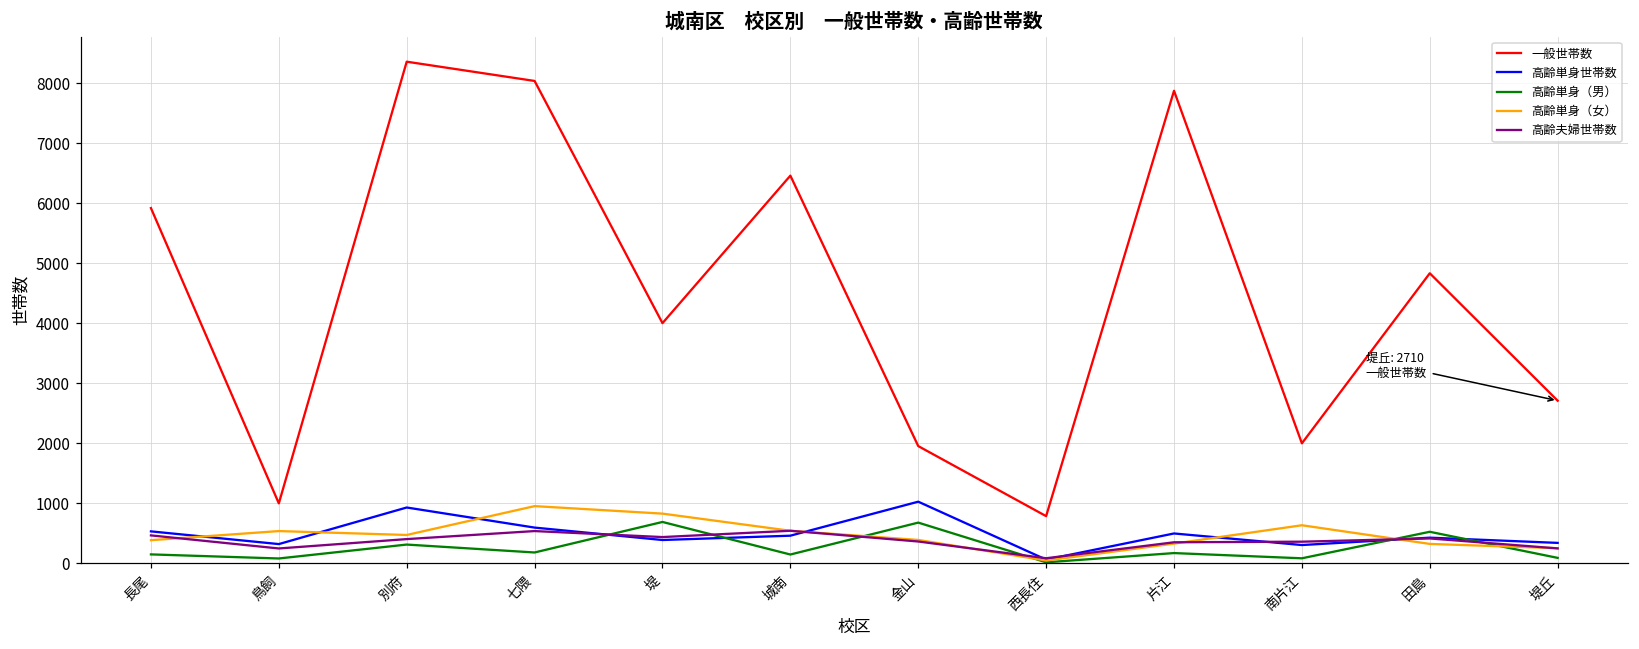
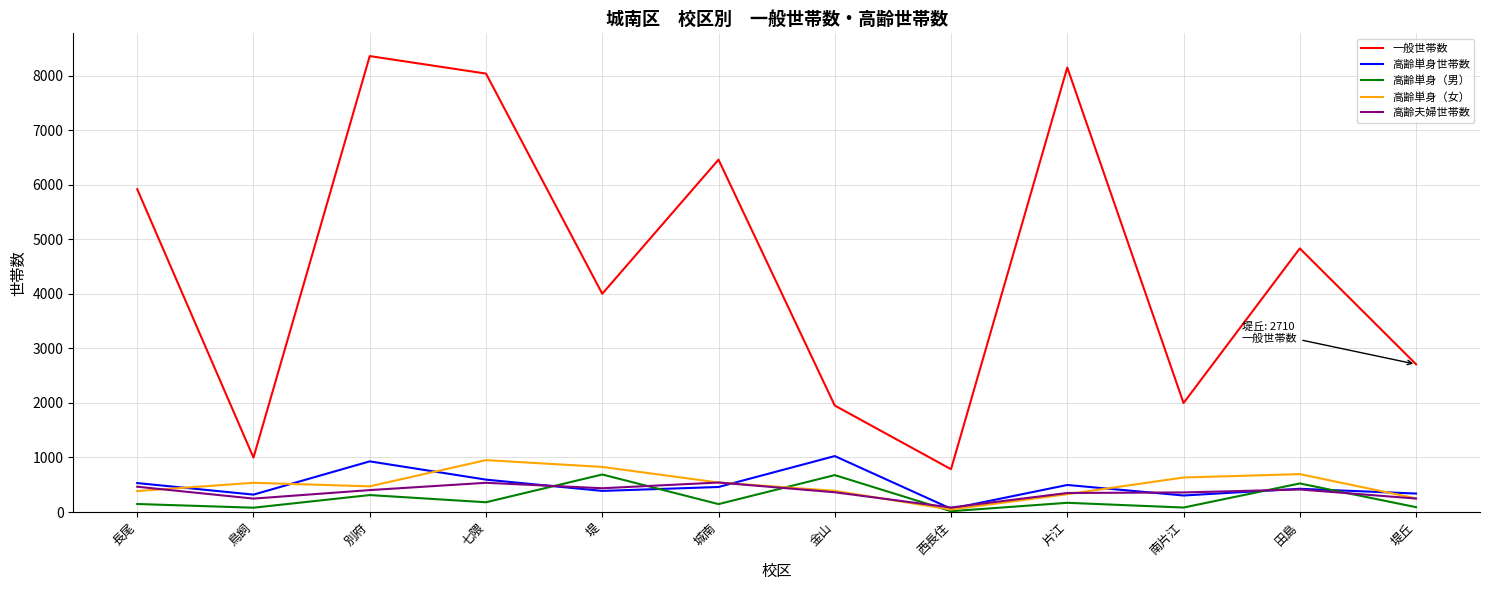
一般世帯数, 片江: 7900 -> 8200
高齢単身（女）, 田島: 300 -> 700
